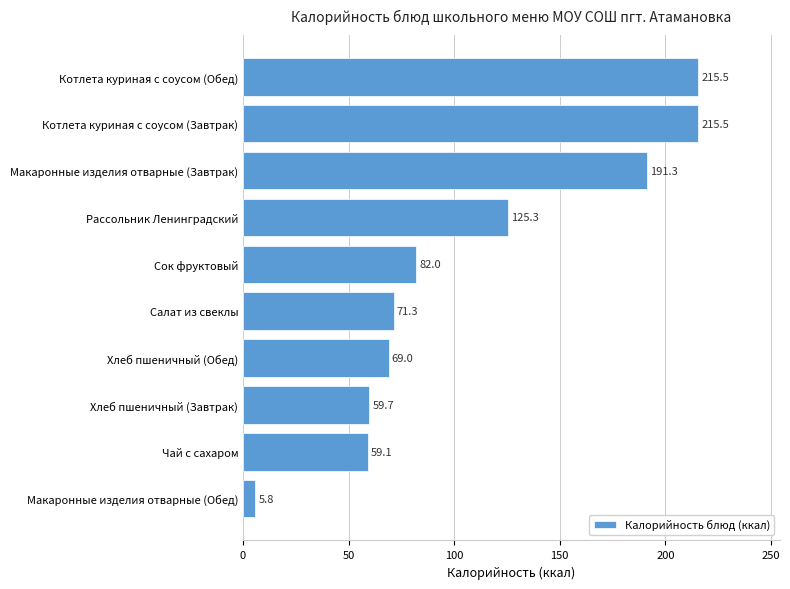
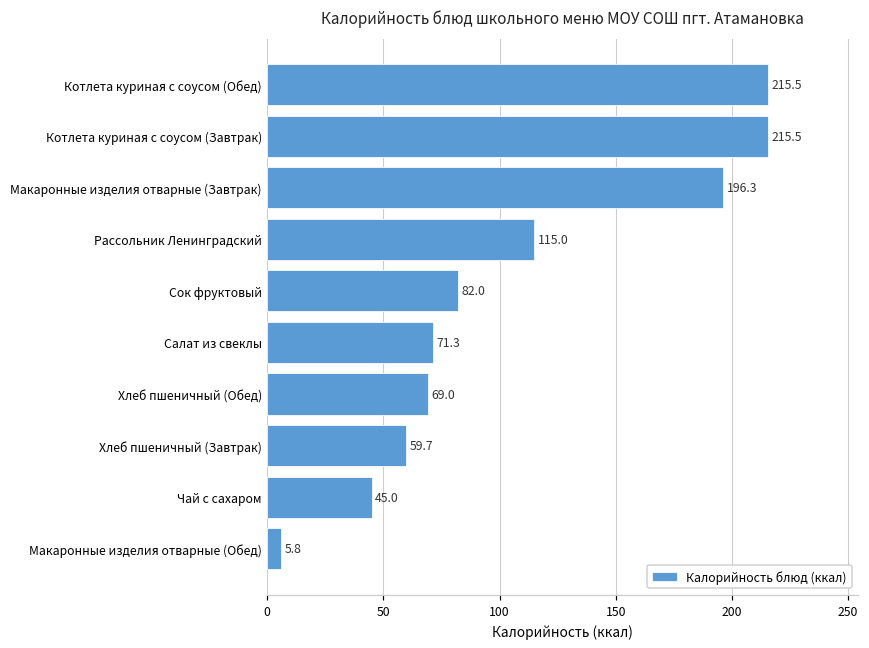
Макаронные изделия отварные (Завтрак): 191.3 -> 196.3
Рассольник Ленинградский: 125.3 -> 115.0
Чай с сахаром: 59.1 -> 45.0
